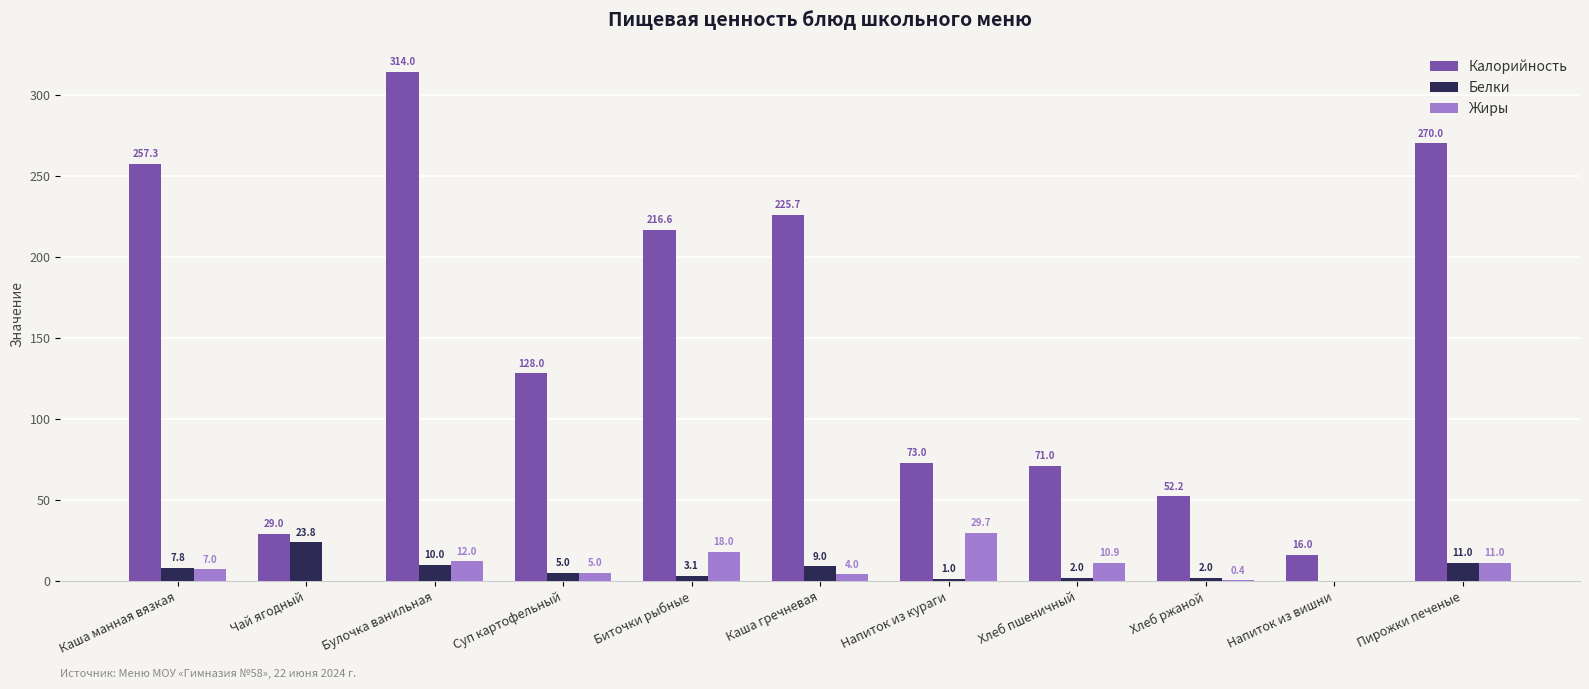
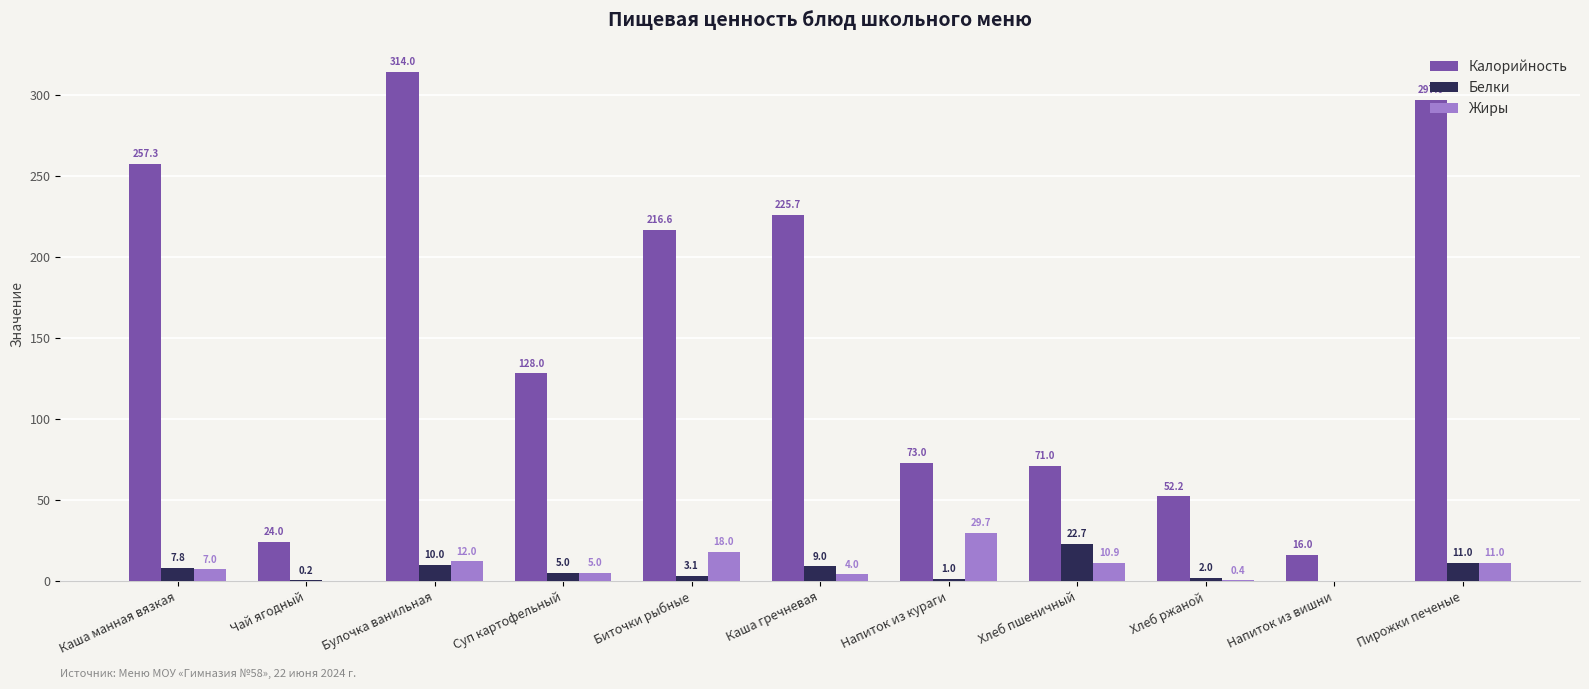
Калорийность, Чай ягодный: 29.0 -> 24.0
Белки, Чай ягодный: 23.8 -> 0.2
Белки, Хлеб пшеничный: 2.0 -> 22.7
Калорийность, Пирожки печеные: 270.0 -> 297.0
